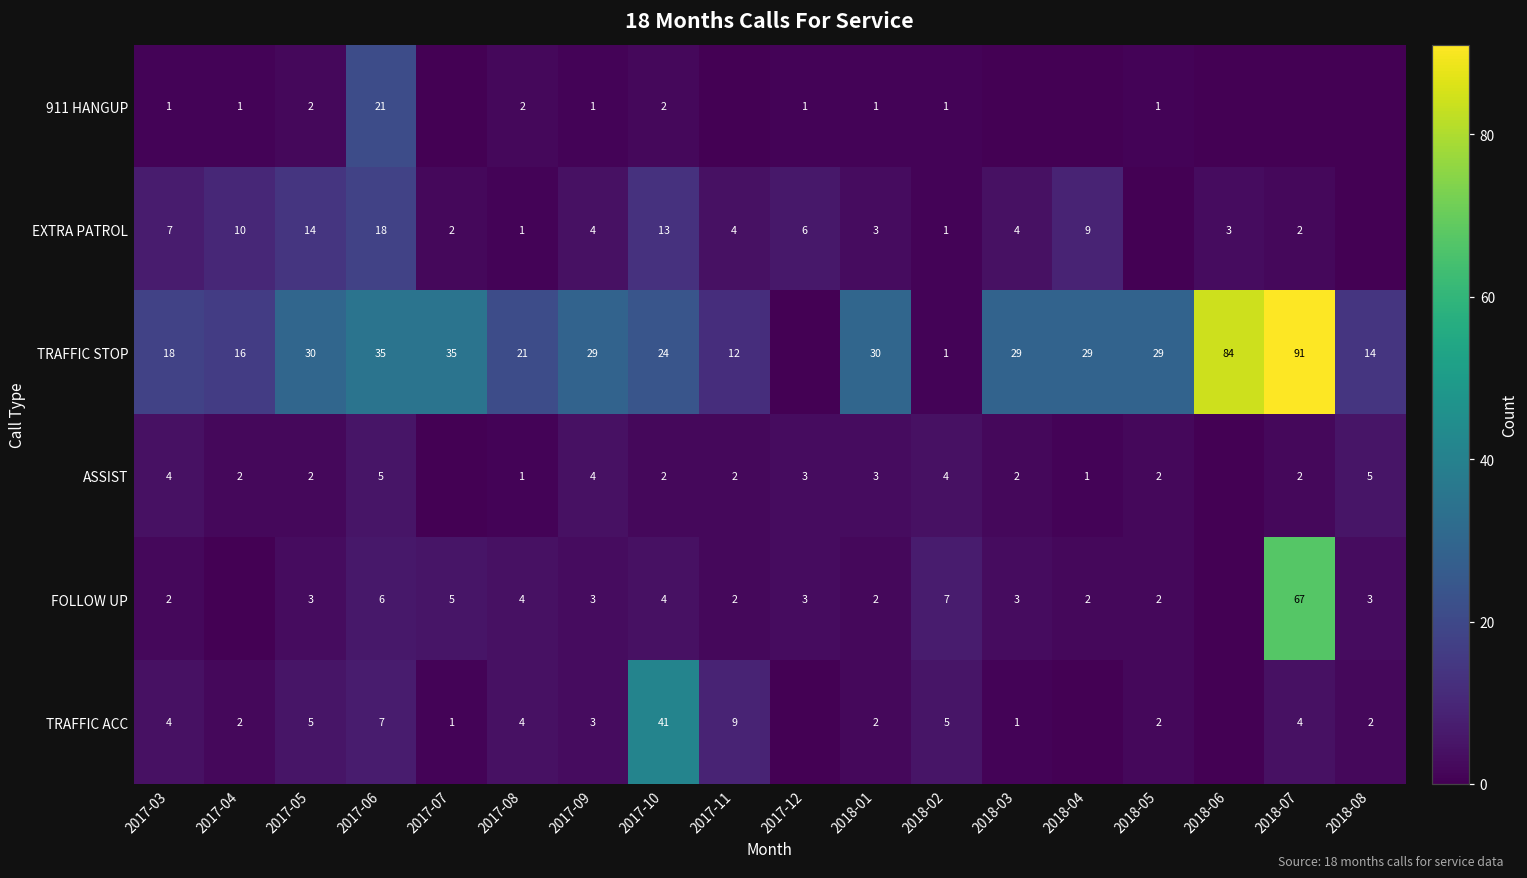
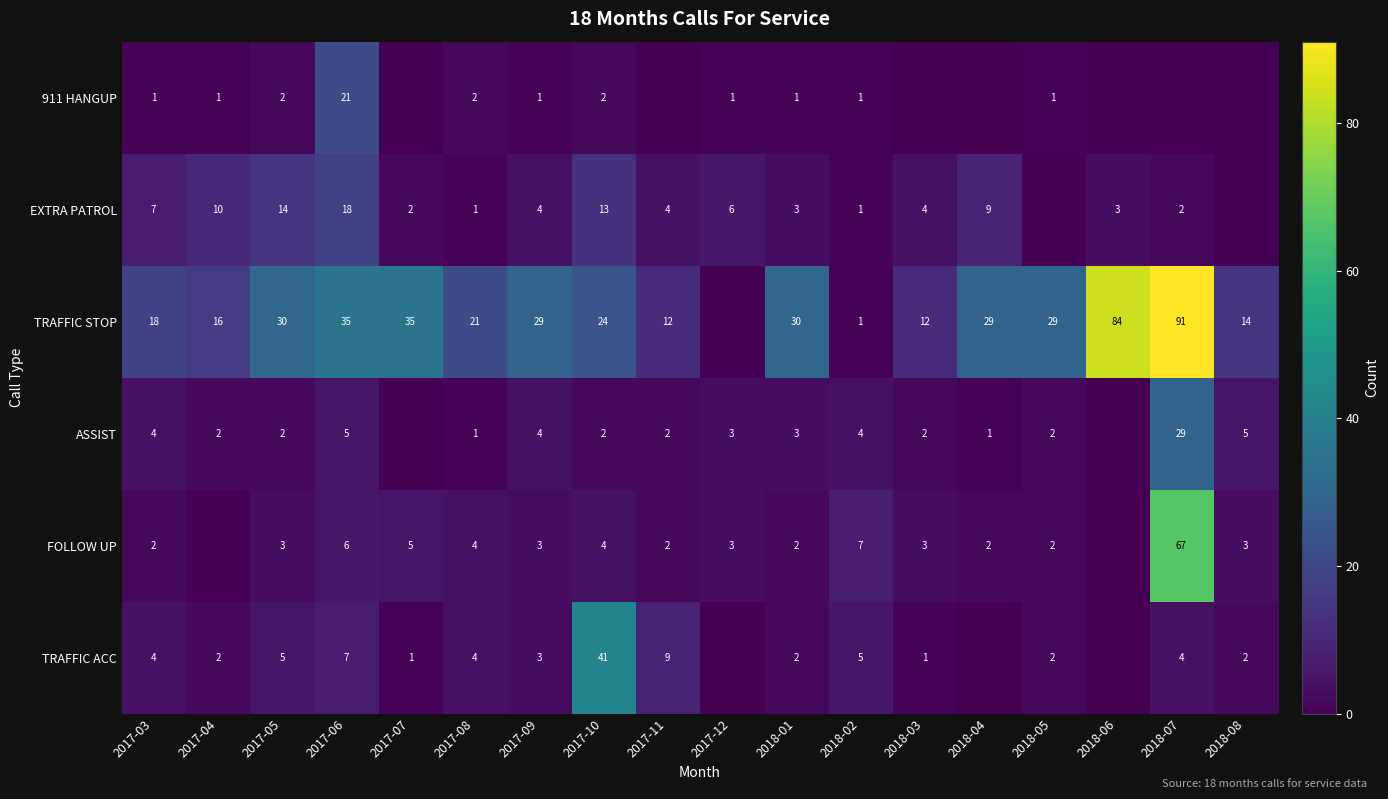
TRAFFIC STOP, 2018-03: 29 -> 12
ASSIST, 2018-07: 2 -> 29
